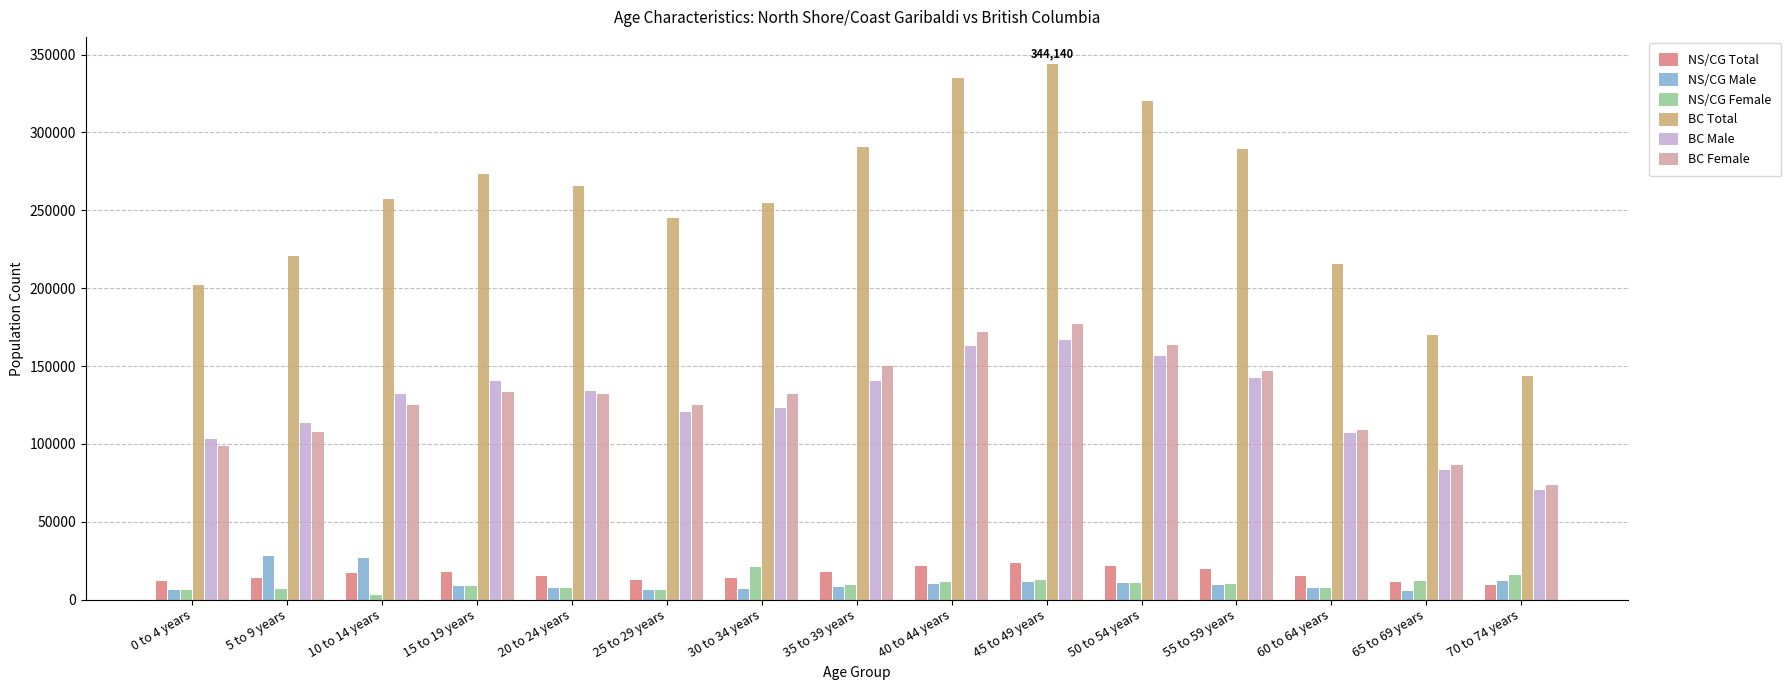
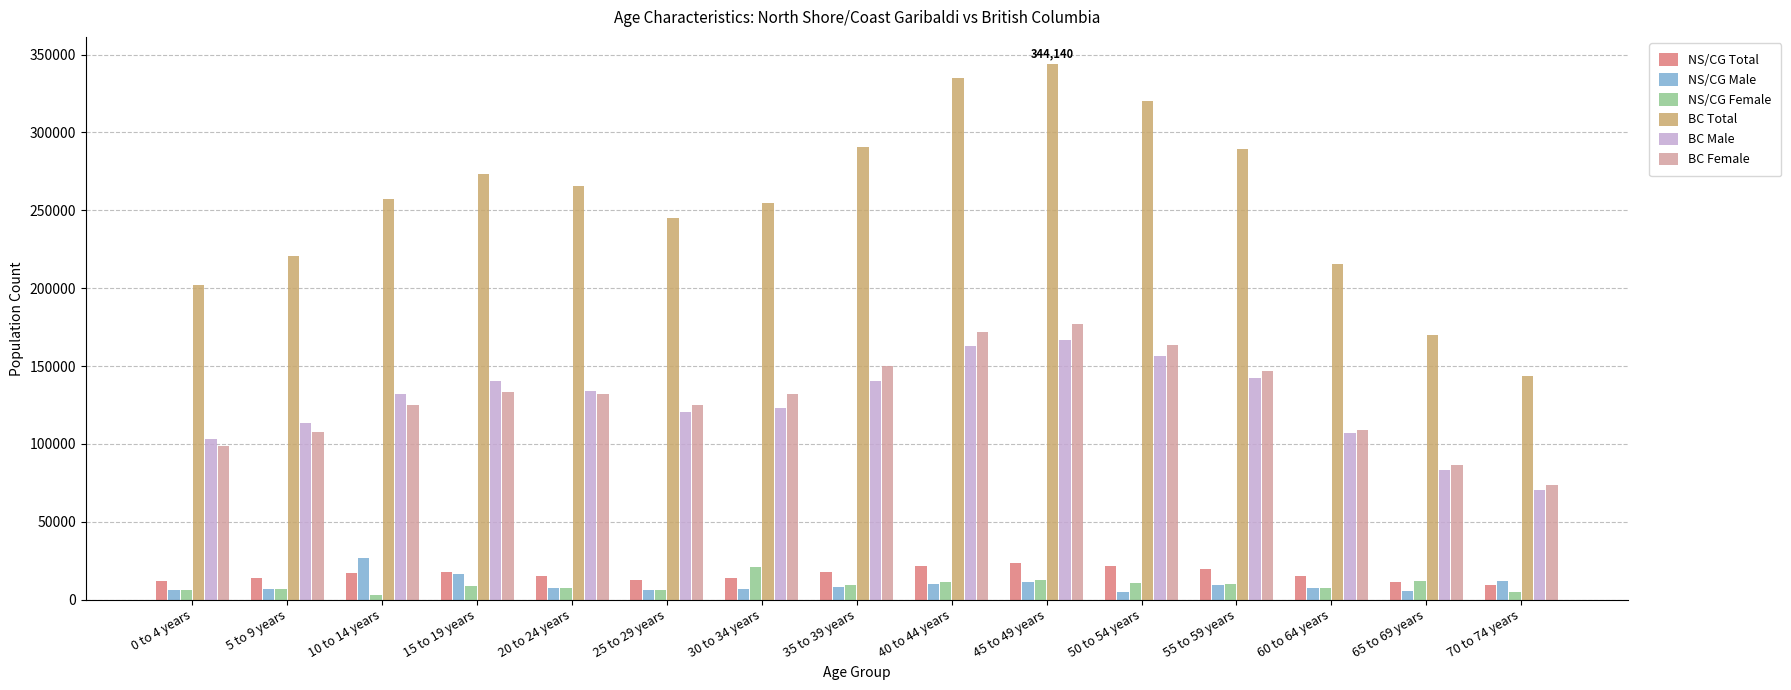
NS/CG Male, 5 to 9 years: 28000 -> 7000
NS/CG Male, 15 to 19 years: 9000 -> 16000
NS/CG Male, 50 to 54 years: 11000 -> 5000
NS/CG Female, 70 to 74 years: 16000 -> 5000
